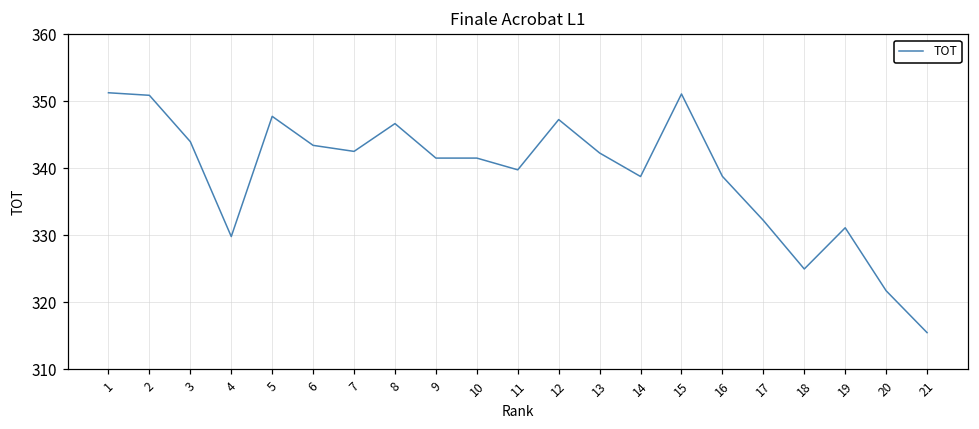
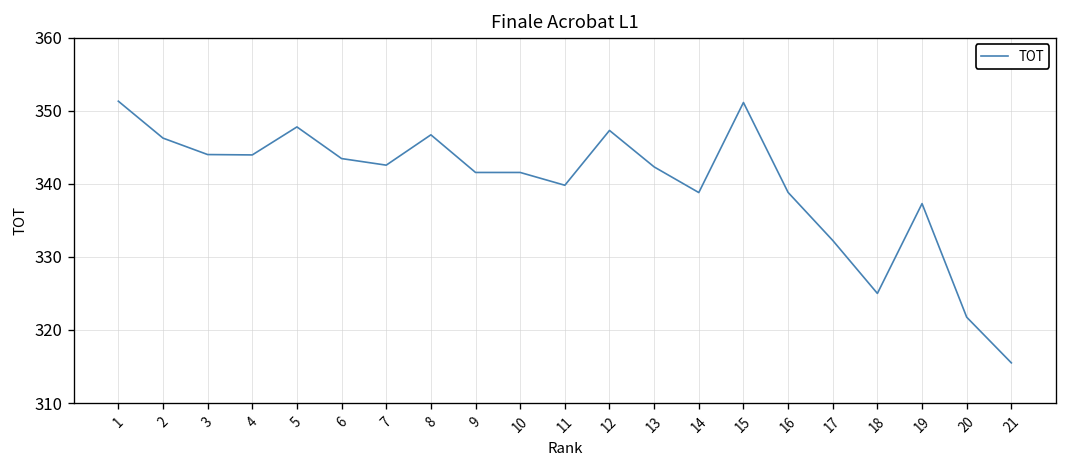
2: 351 -> 346
4: 330 -> 344
19: 331 -> 337
